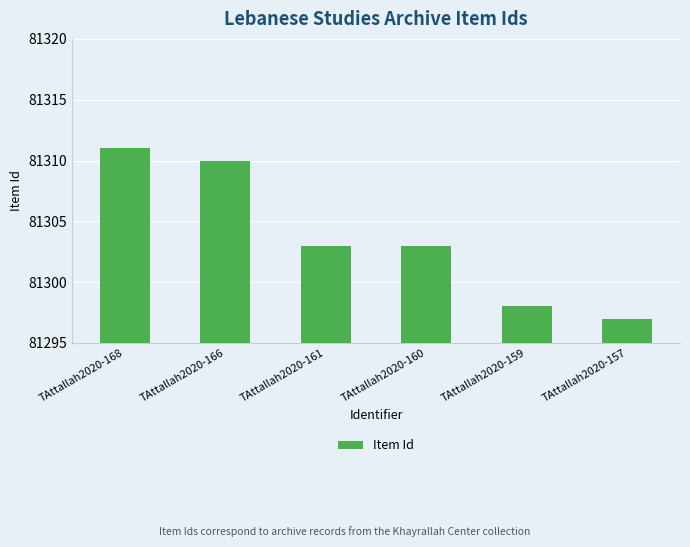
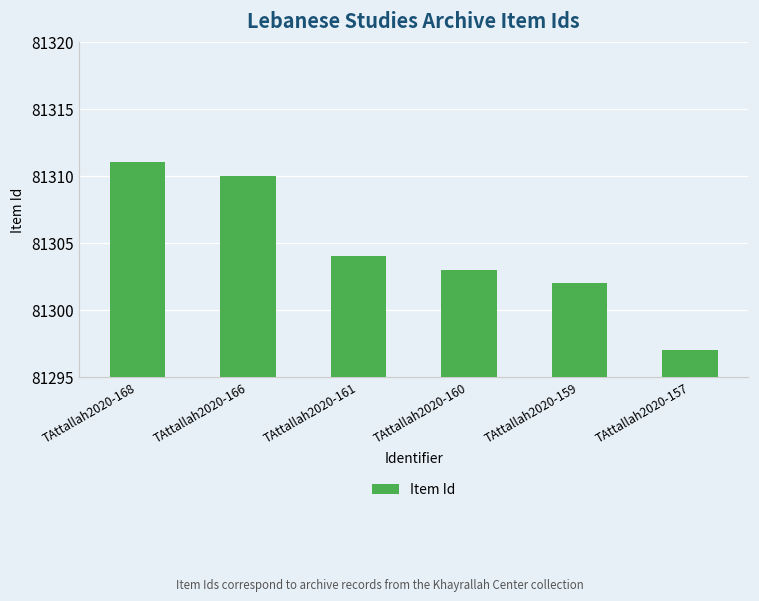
TAttallah2020-161: 81303 -> 81304
TAttallah2020-159: 81298 -> 81302
